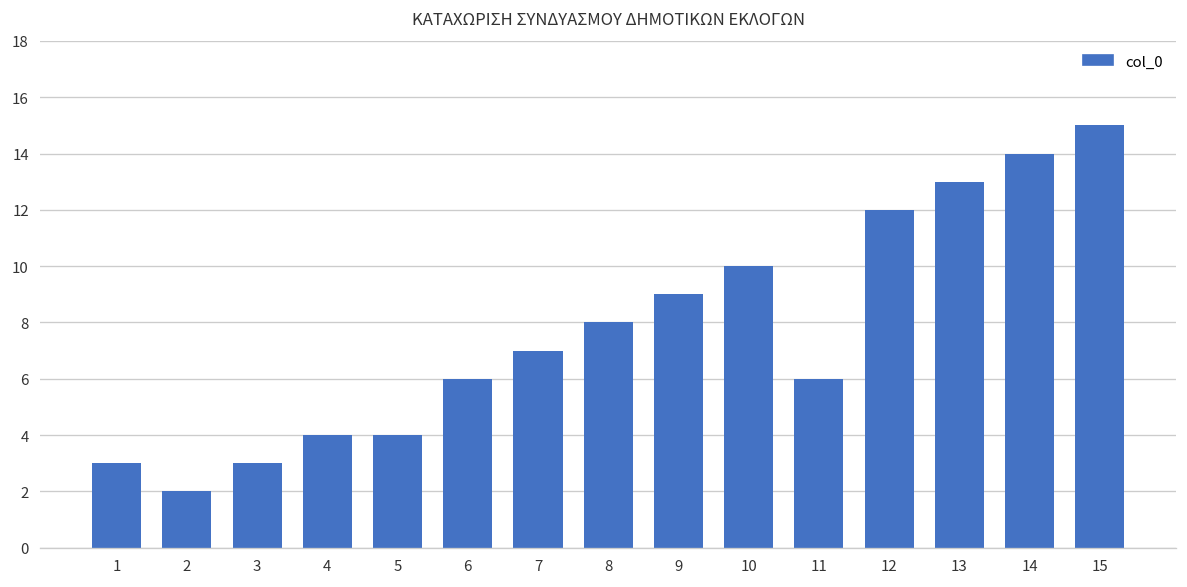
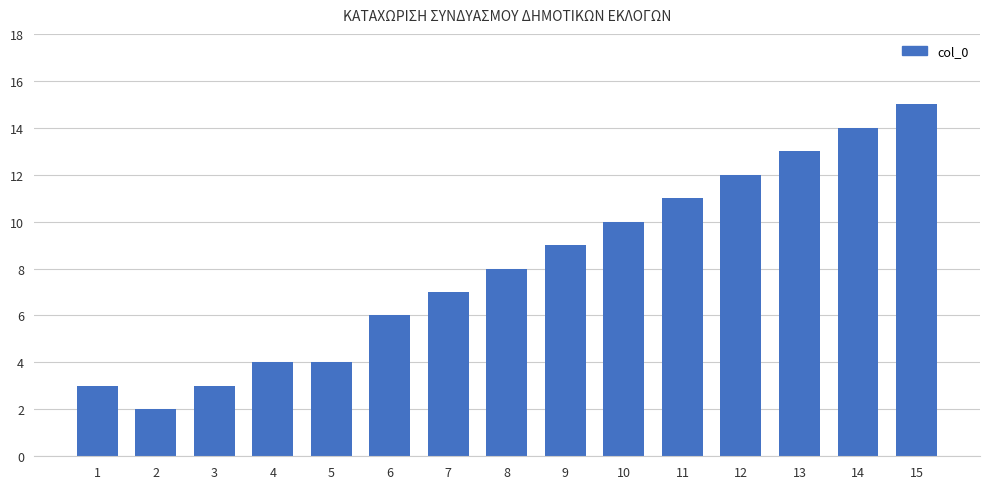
11: 6 -> 11
